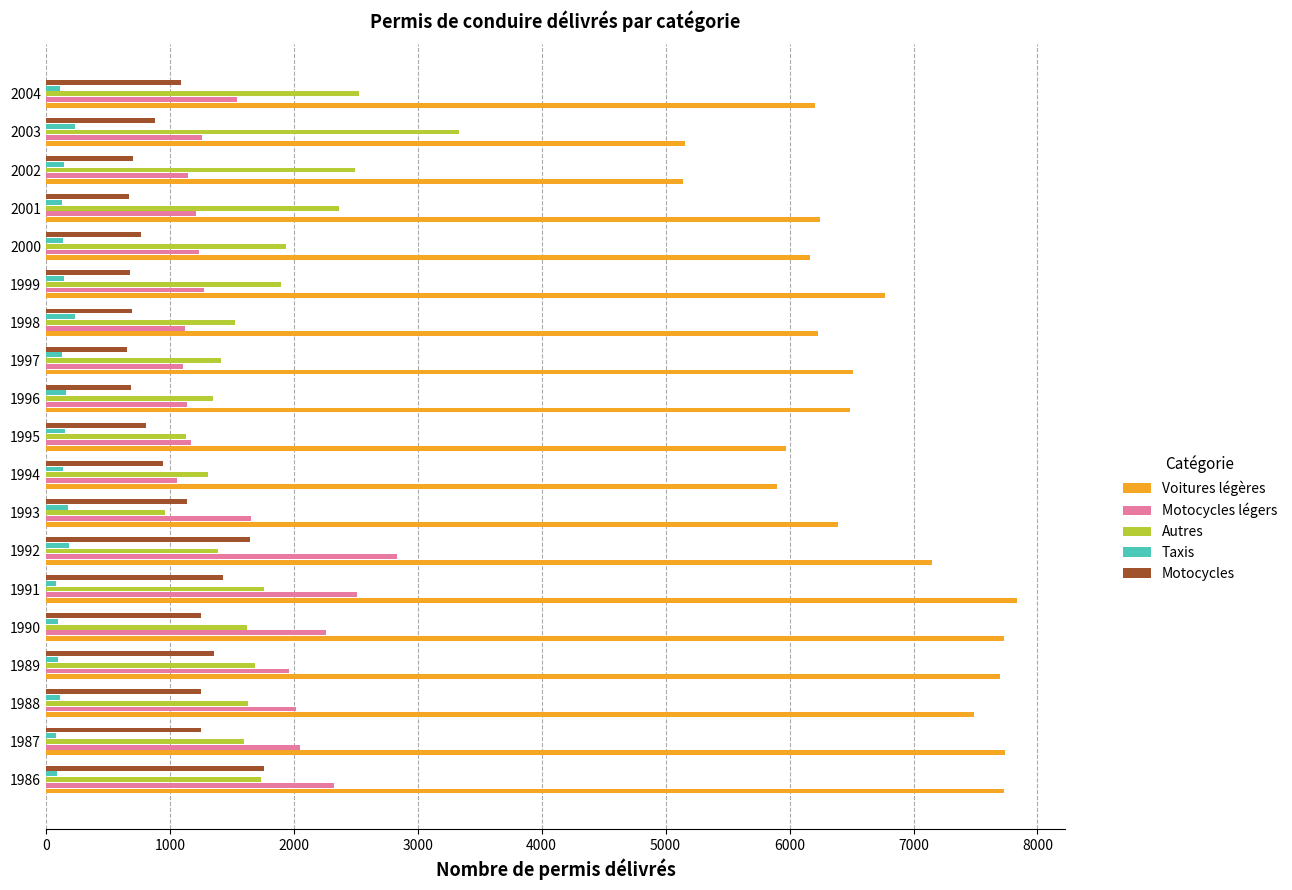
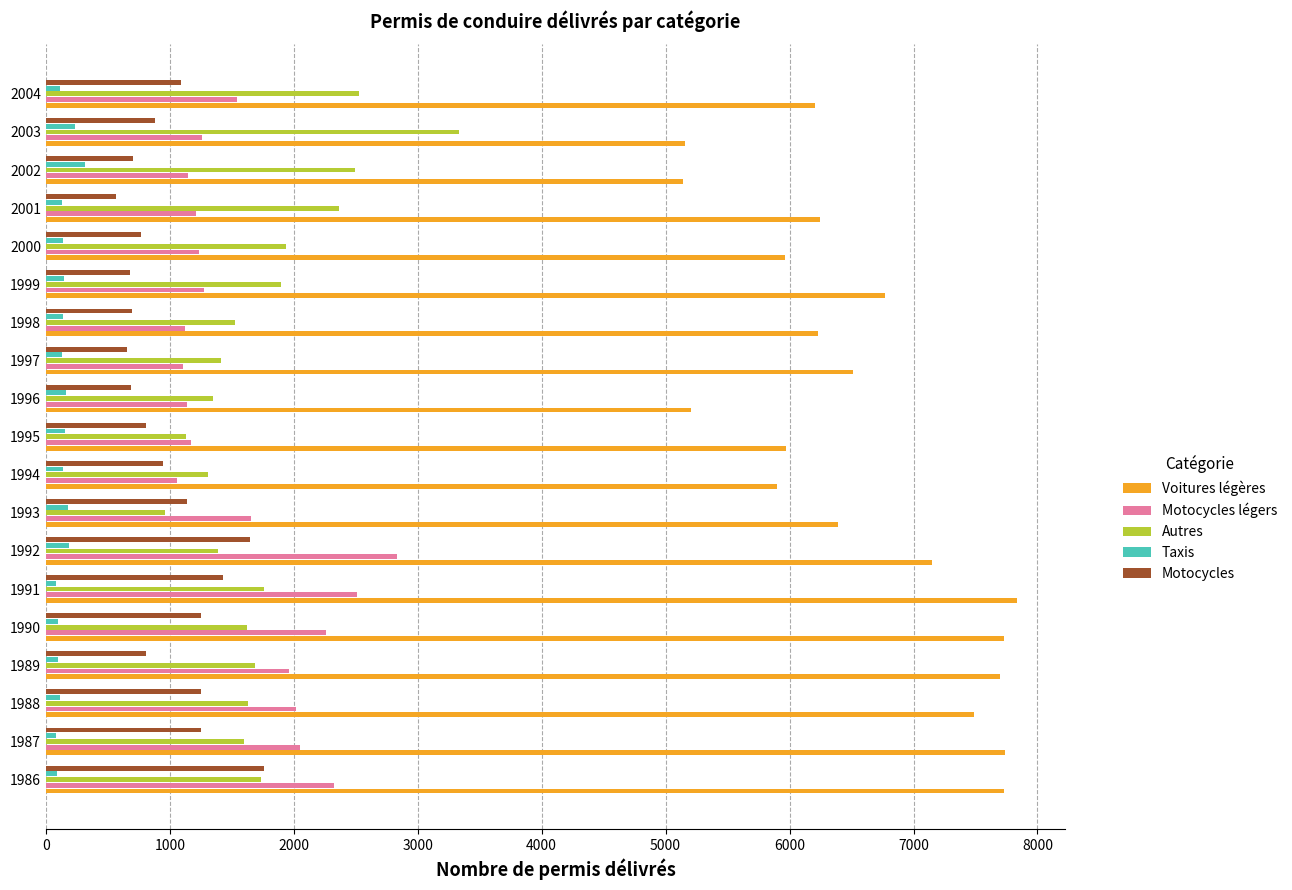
Taxis, 2002: 140 -> 310
Motocycles, 2001: 670 -> 560
Voitures légères, 2000: 6170 -> 5970
Taxis, 1998: 230 -> 140
Voitures légères, 1996: 6490 -> 5210
Motocycles, 1989: 1360 -> 800
